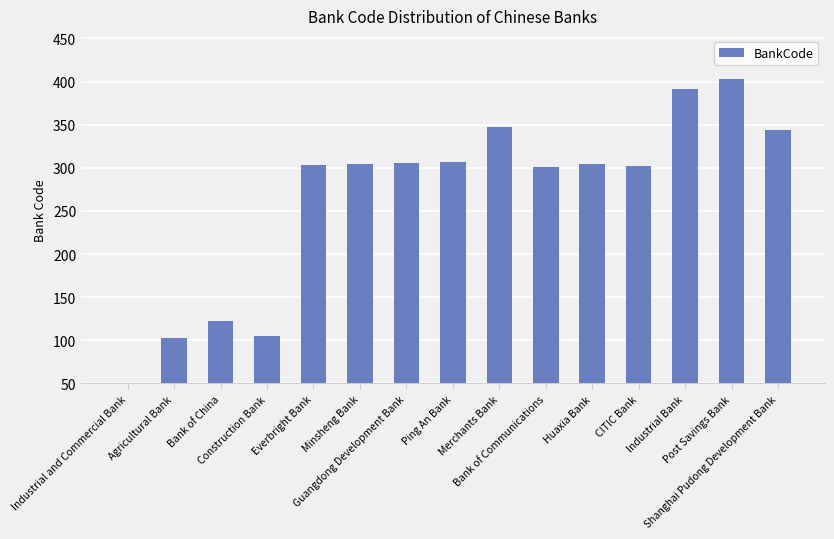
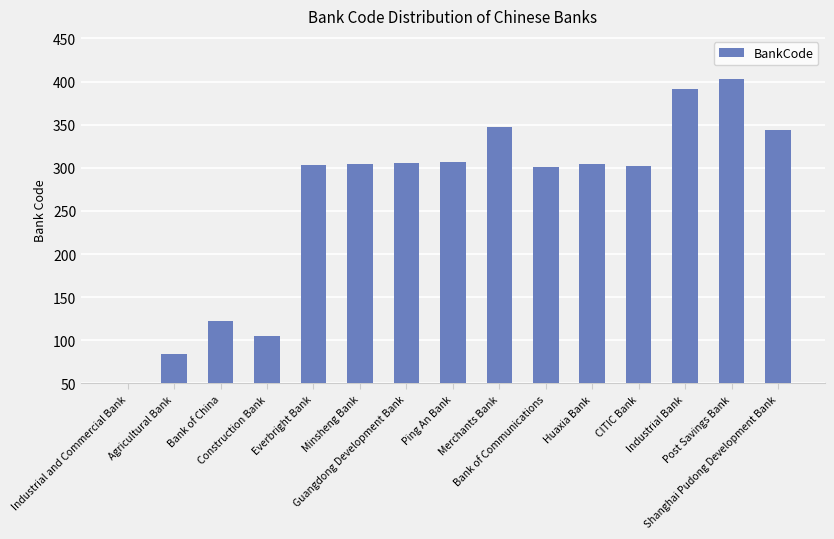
Agricultural Bank: 100 -> 80
